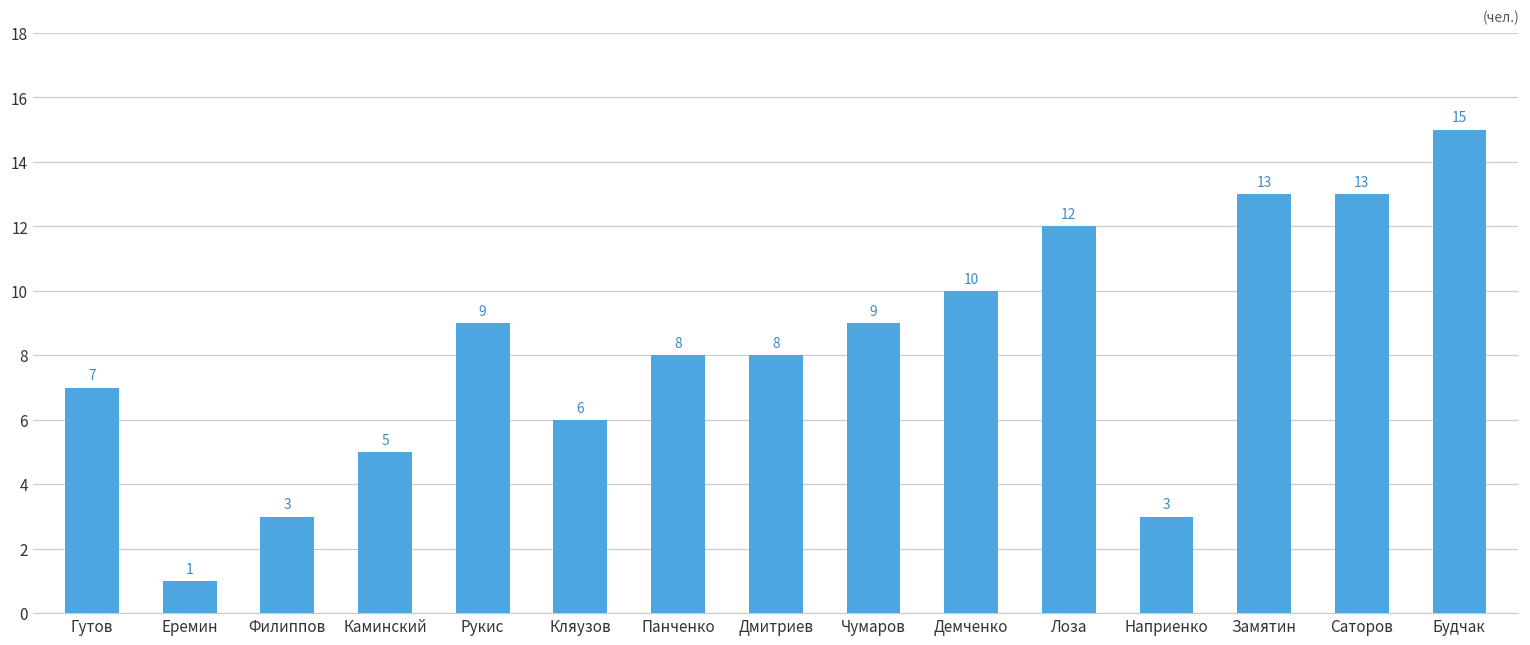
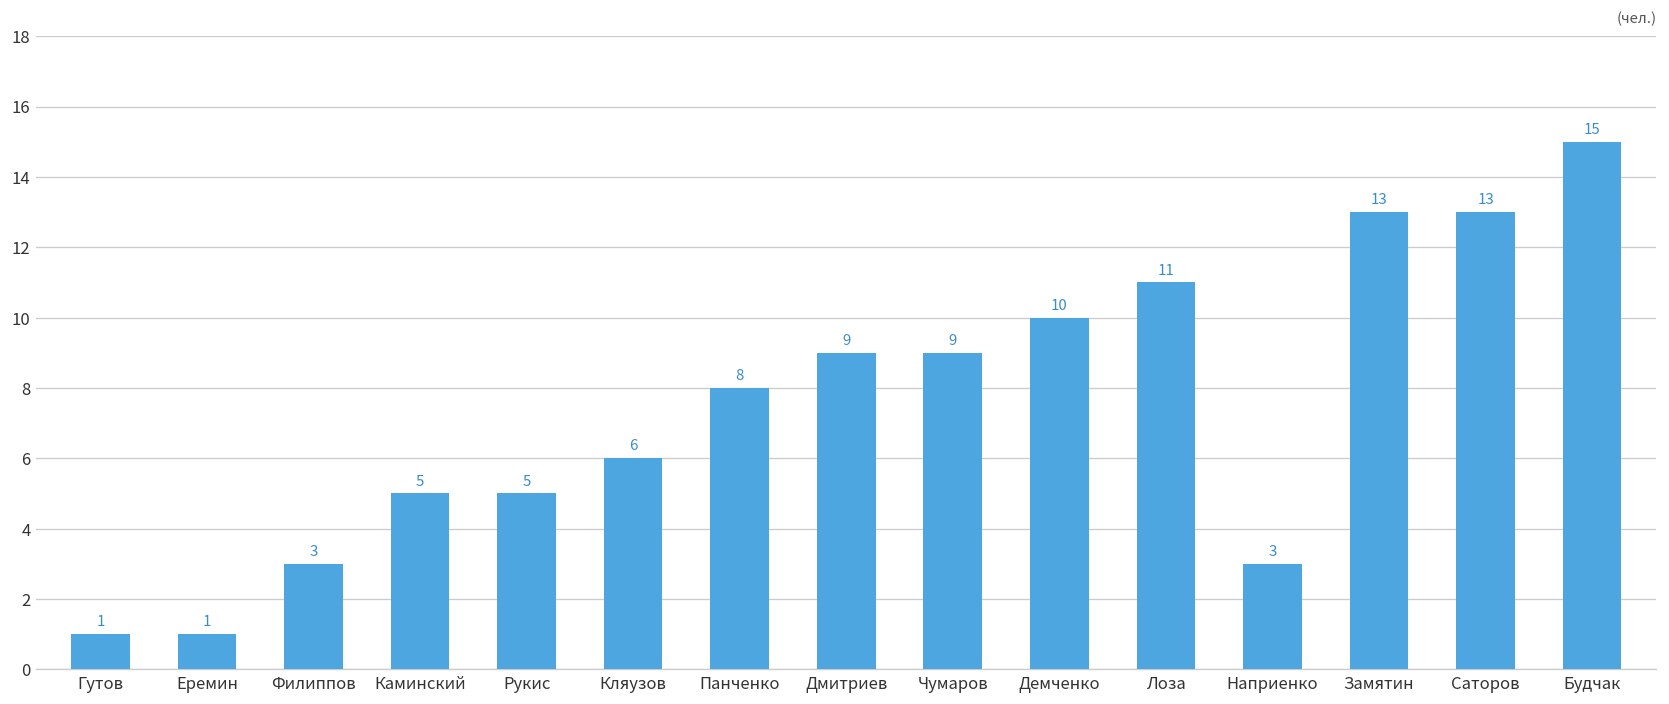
Гутов: 7 -> 1
Рукис: 9 -> 5
Дмитриев: 8 -> 9
Лоза: 12 -> 11
